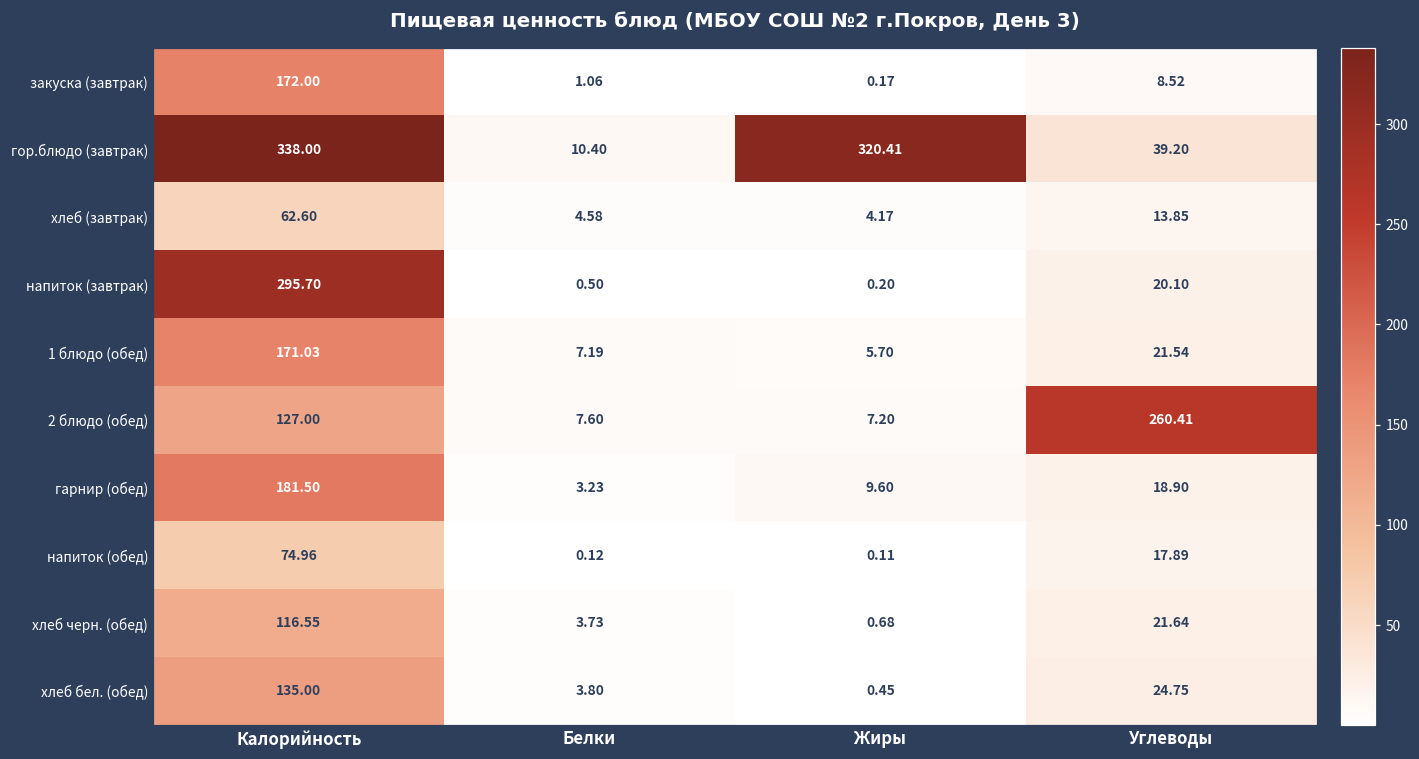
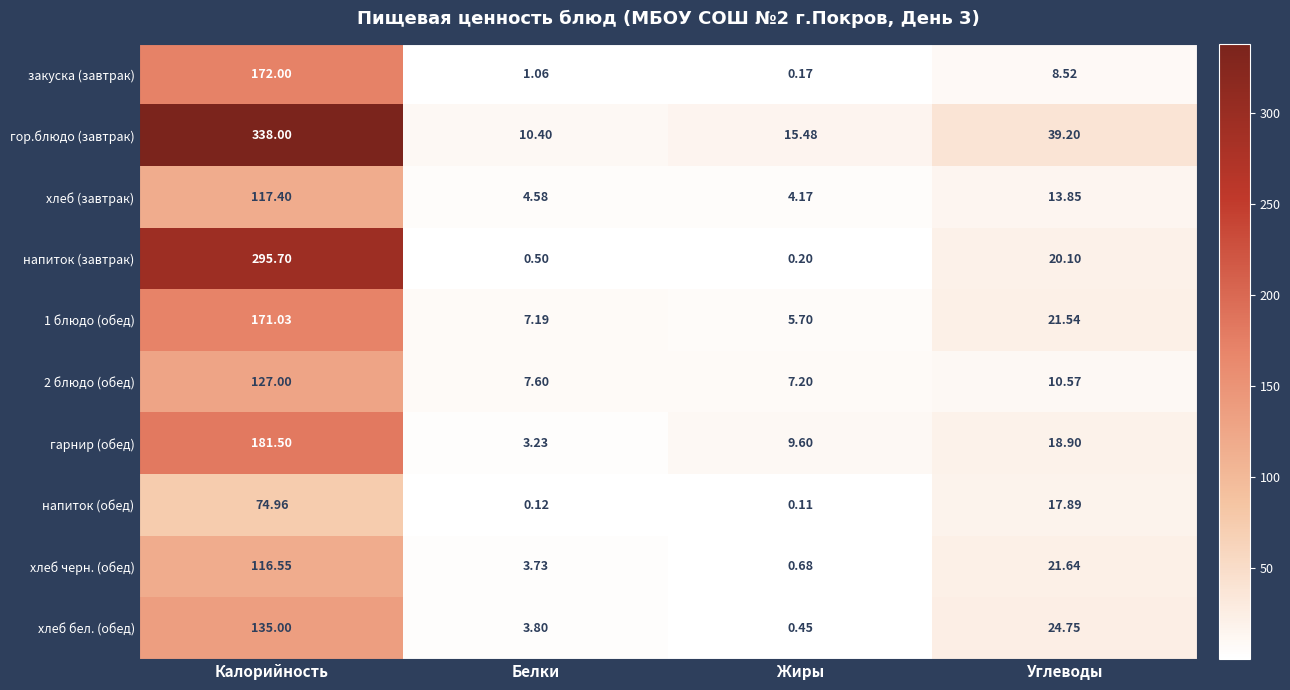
гор.блюдо (завтрак), Жиры: 320.41 -> 15.48
хлеб (завтрак), Калорийность: 62.60 -> 117.40
2 блюдо (обед), Углеводы: 260.41 -> 10.57
